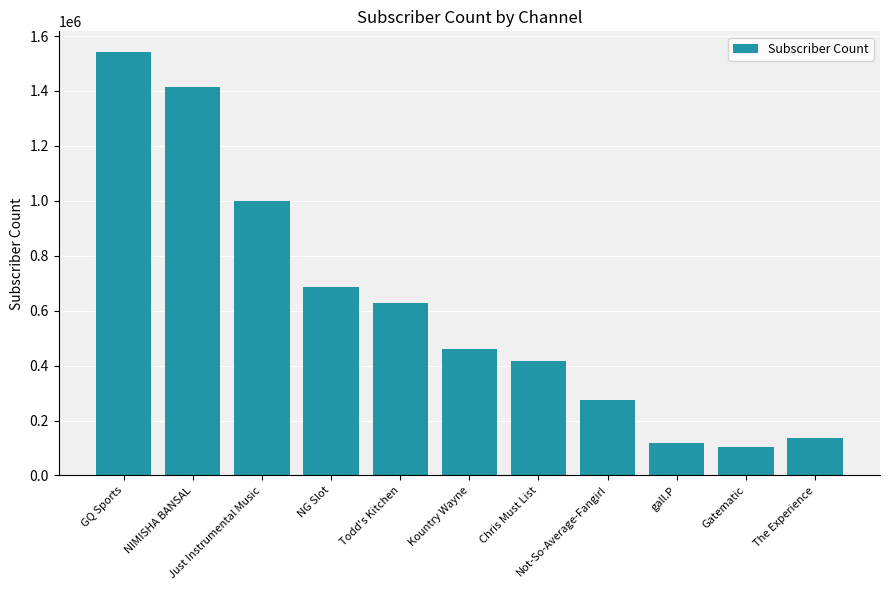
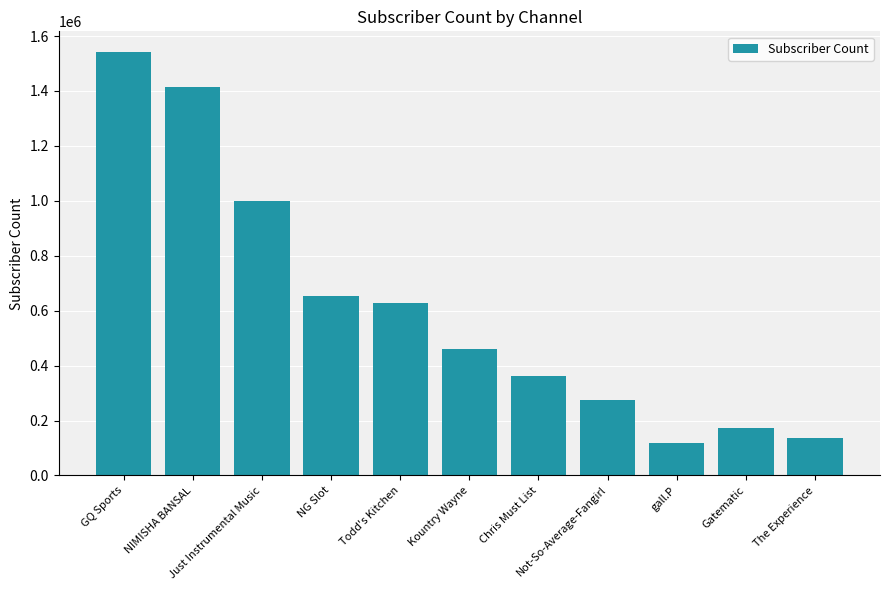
NG Slot: 680000 -> 650000
Chris Must List: 420000 -> 360000
Gatematic: 100000 -> 170000
